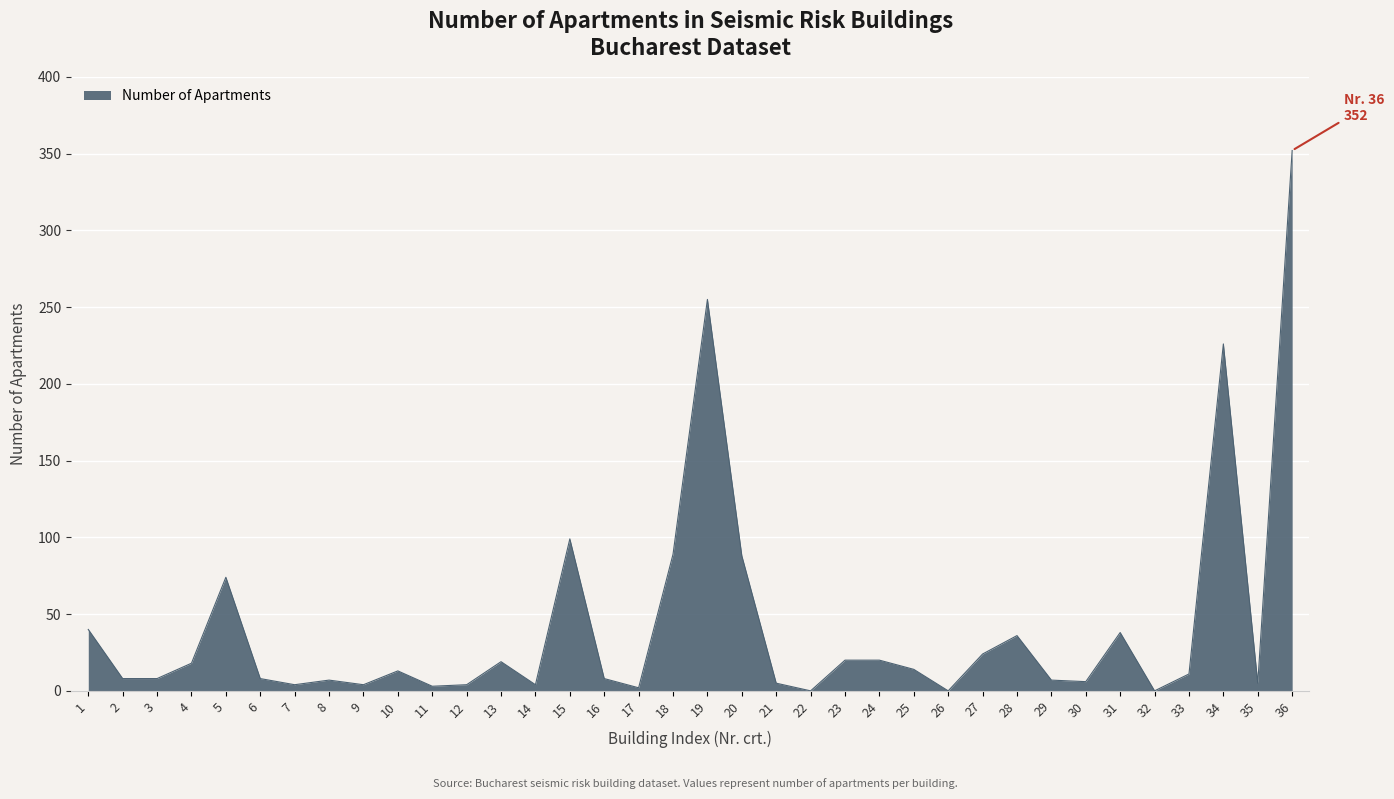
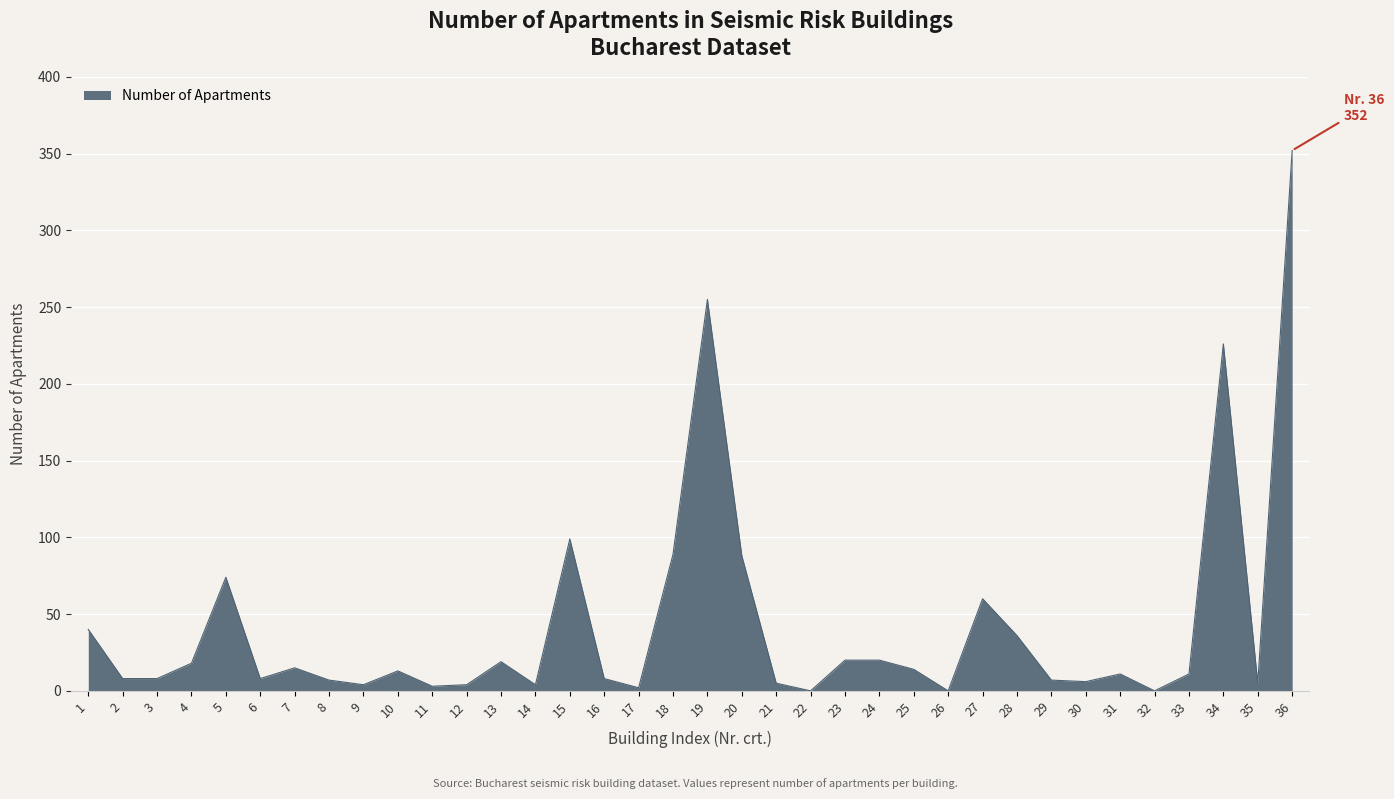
7: 4 -> 15
27: 24 -> 60
31: 38 -> 11
